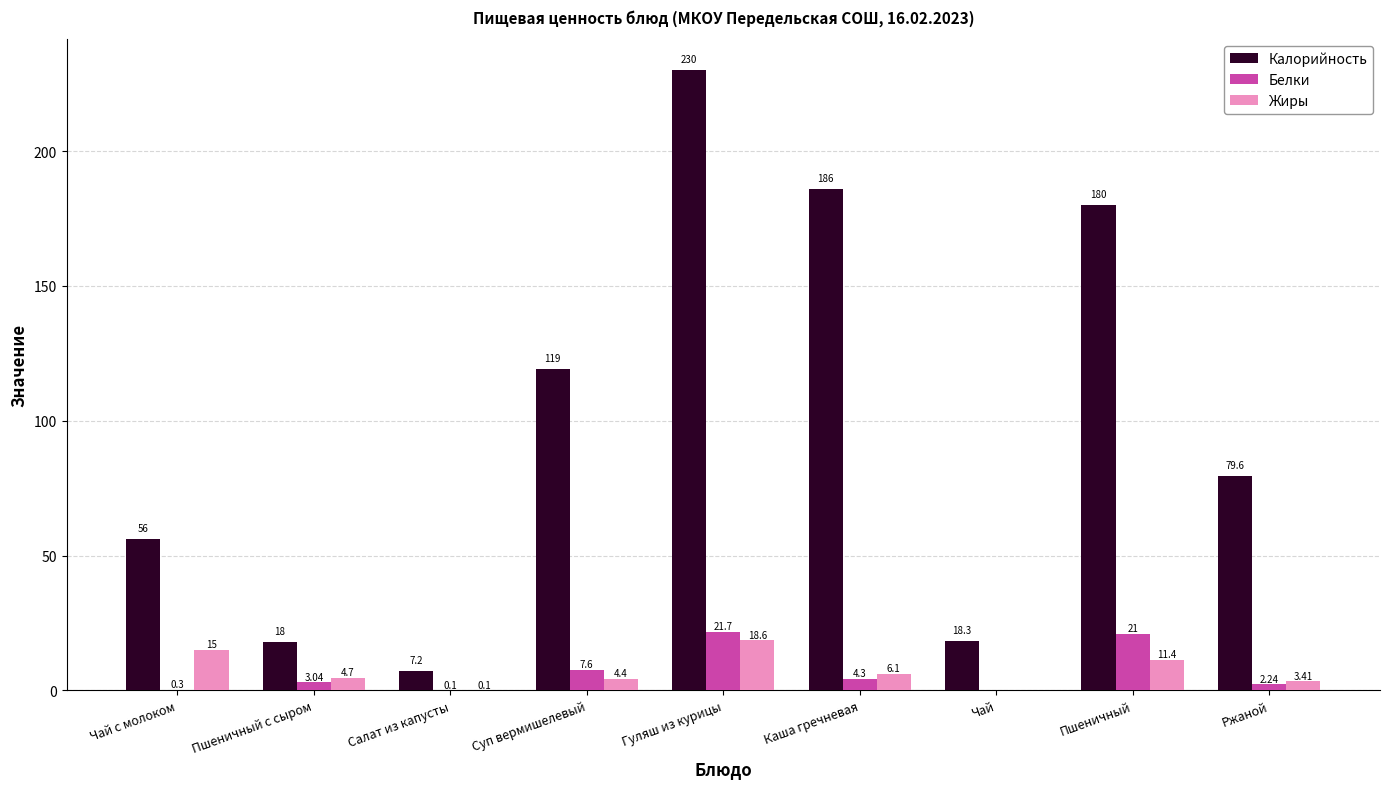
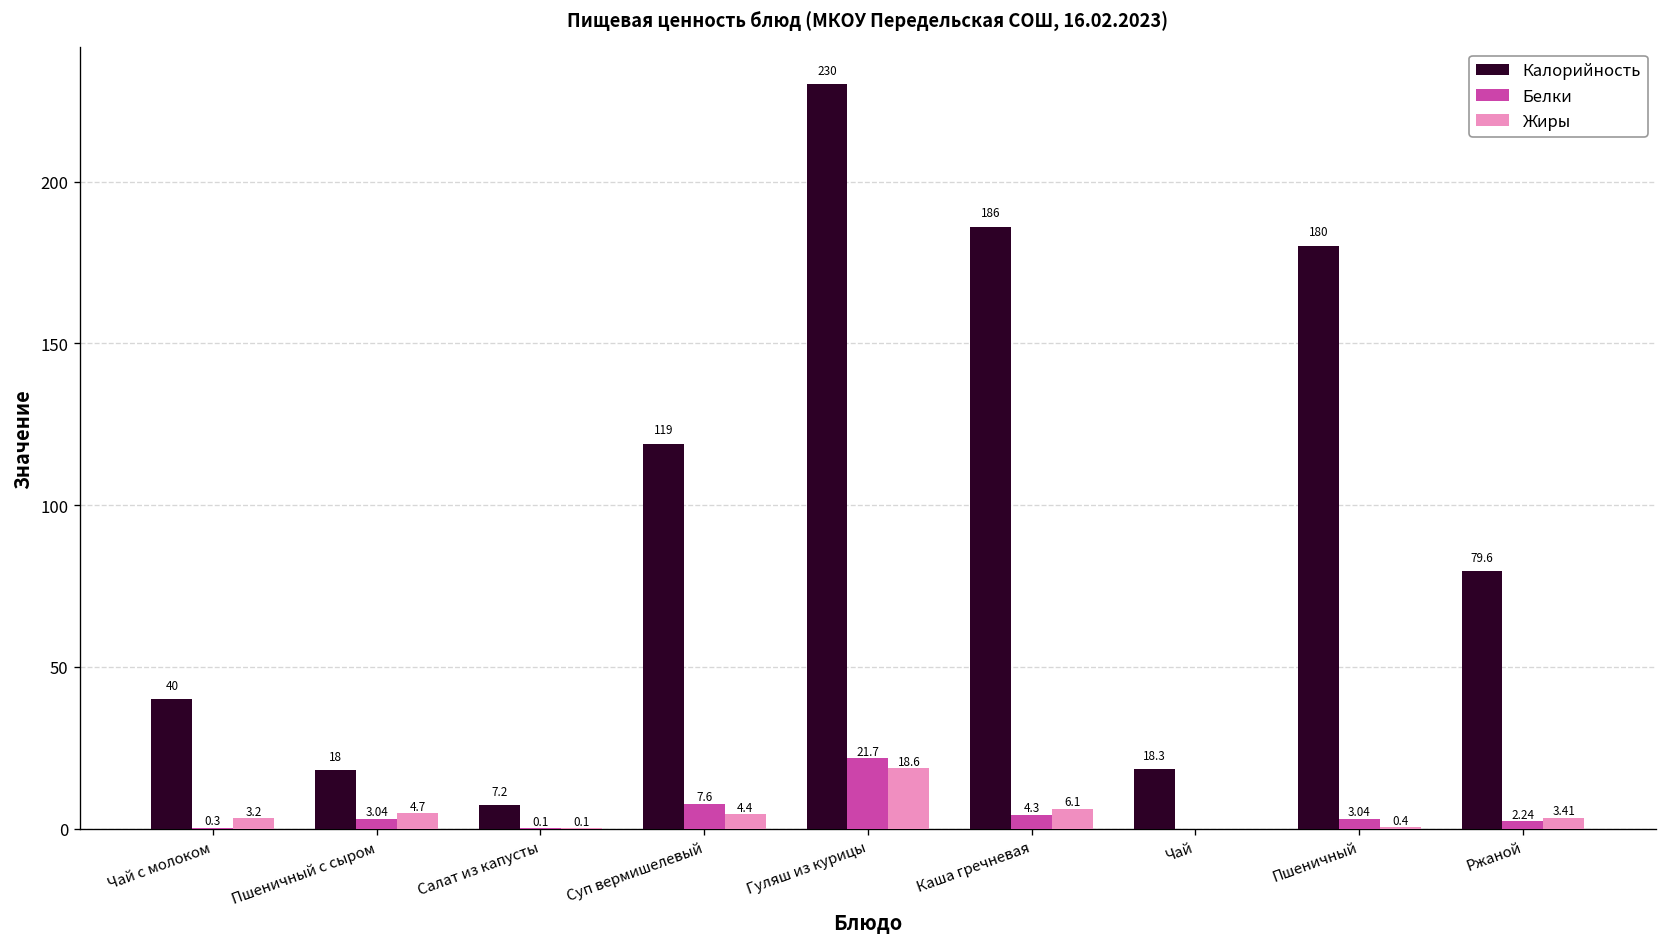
Калорийность, Чай с молоком: 56 -> 40
Жиры, Чай с молоком: 15 -> 3.2
Белки, Пшеничный: 21 -> 3.04
Жиры, Пшеничный: 11.4 -> 0.4
